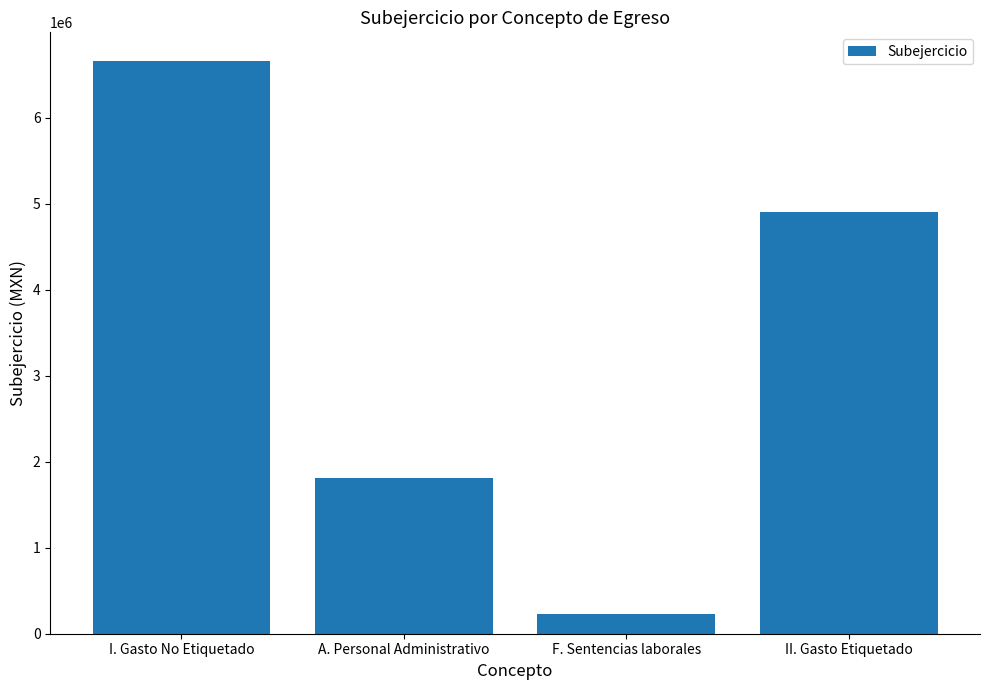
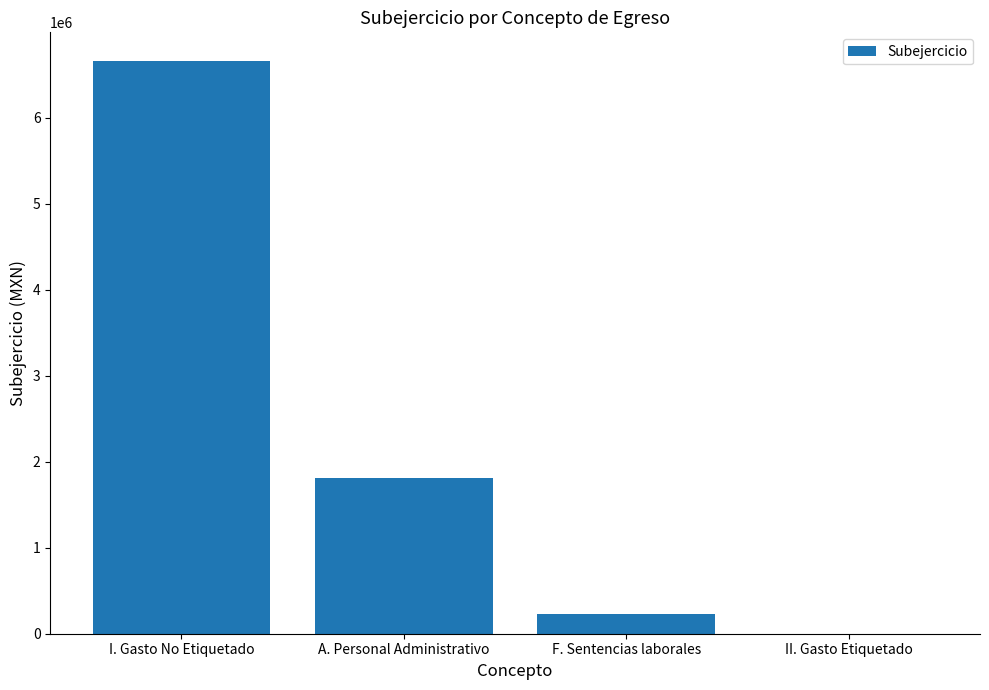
II. Gasto Etiquetado: 4900000 -> 0
